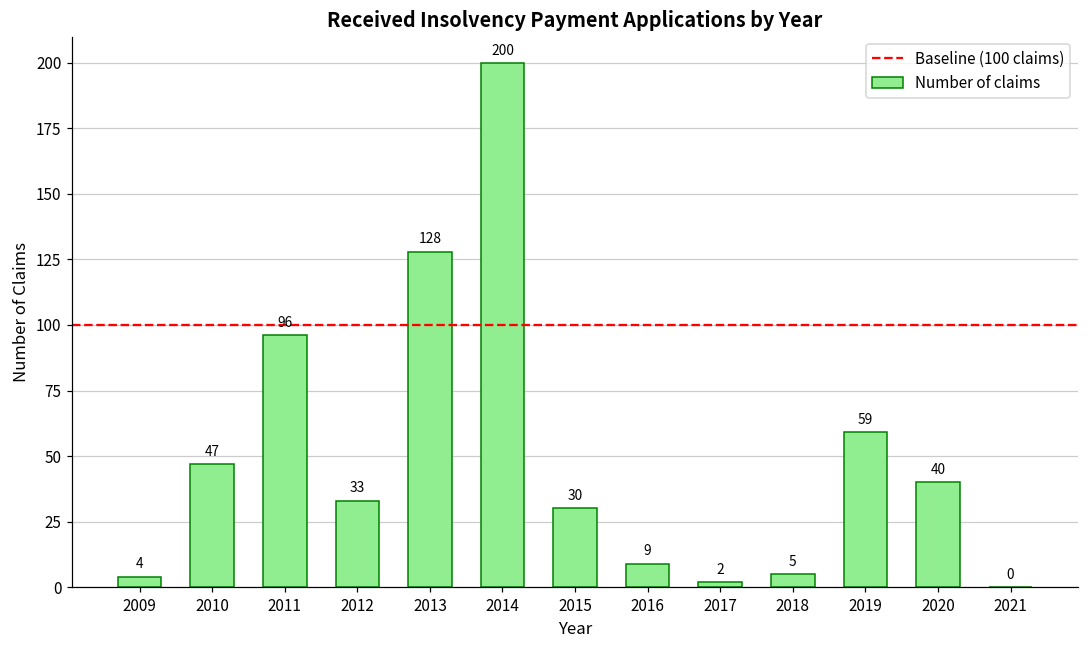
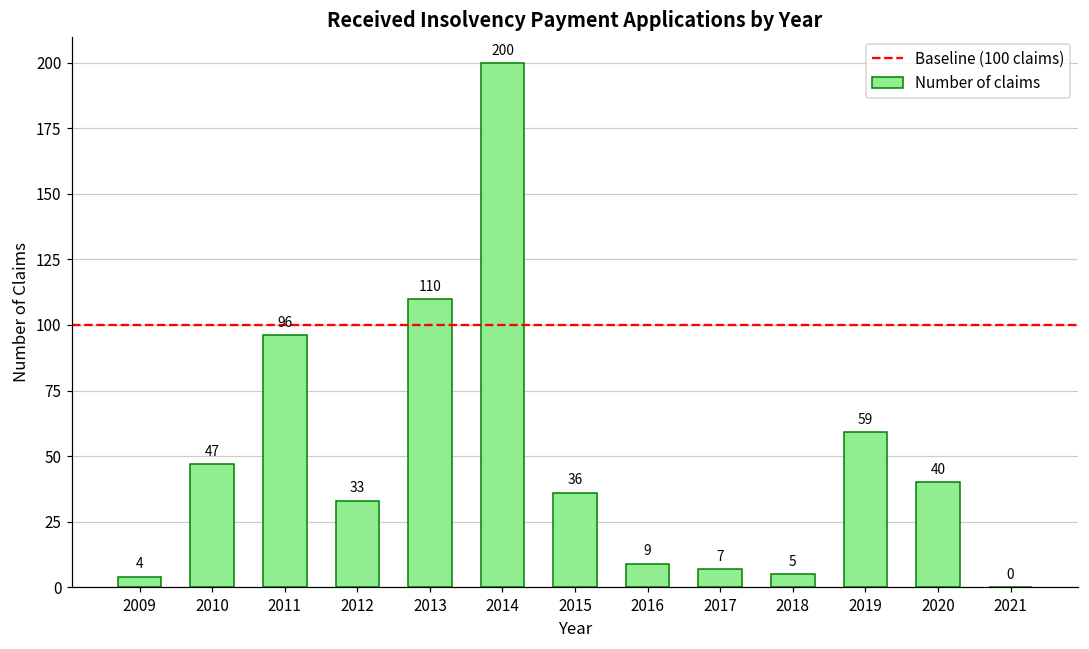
2013: 128 -> 110
2015: 30 -> 36
2017: 2 -> 7
